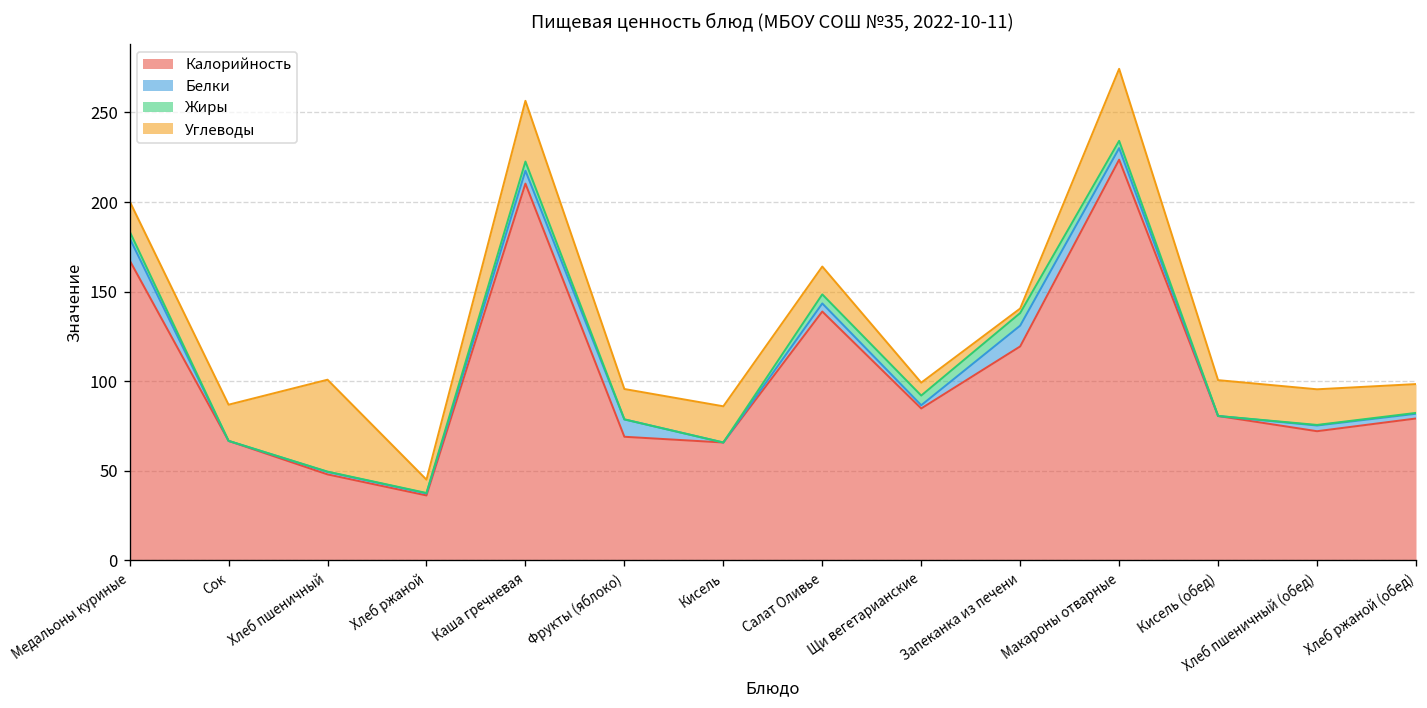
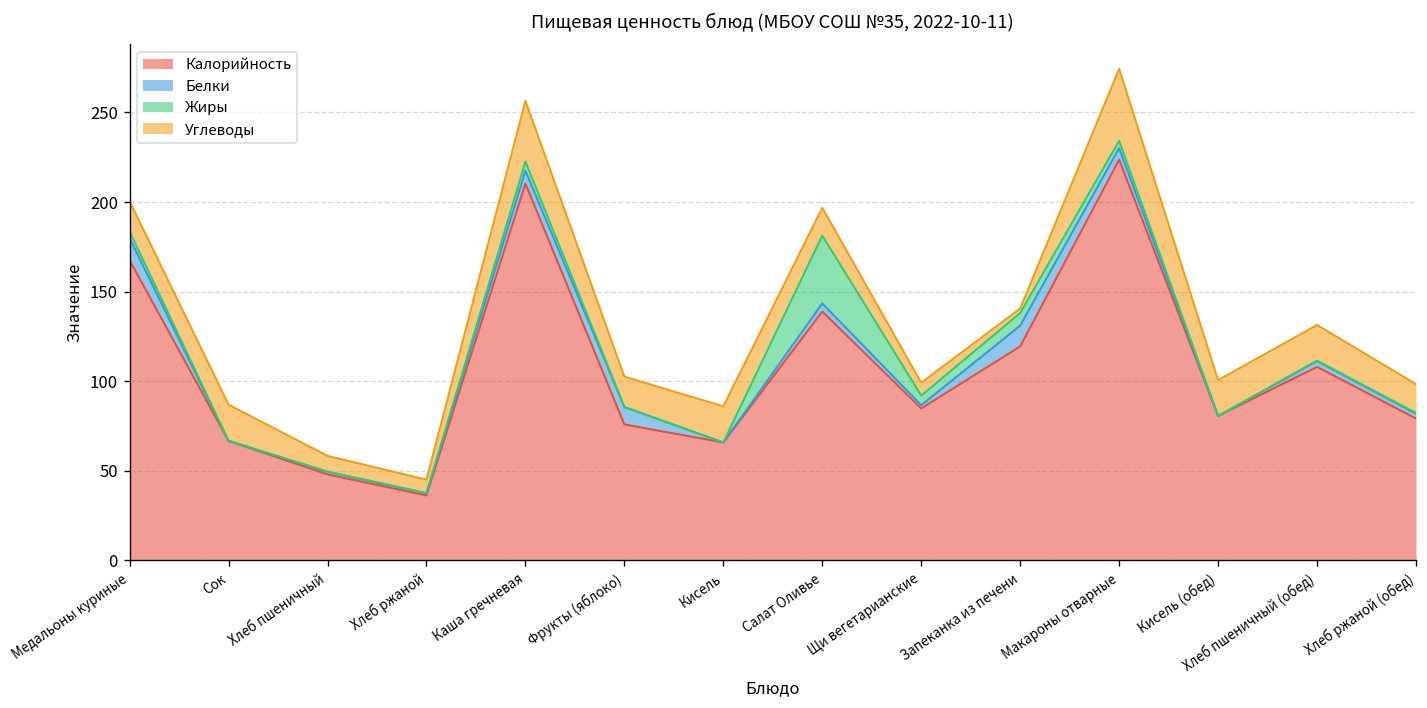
Углеводы, Хлеб пшеничный: 51 -> 9
Калорийность, Фрукты (яблоко): 69 -> 76
Жиры, Салат Оливье: 5 -> 38
Калорийность, Хлеб пшеничный (обед): 72 -> 108
